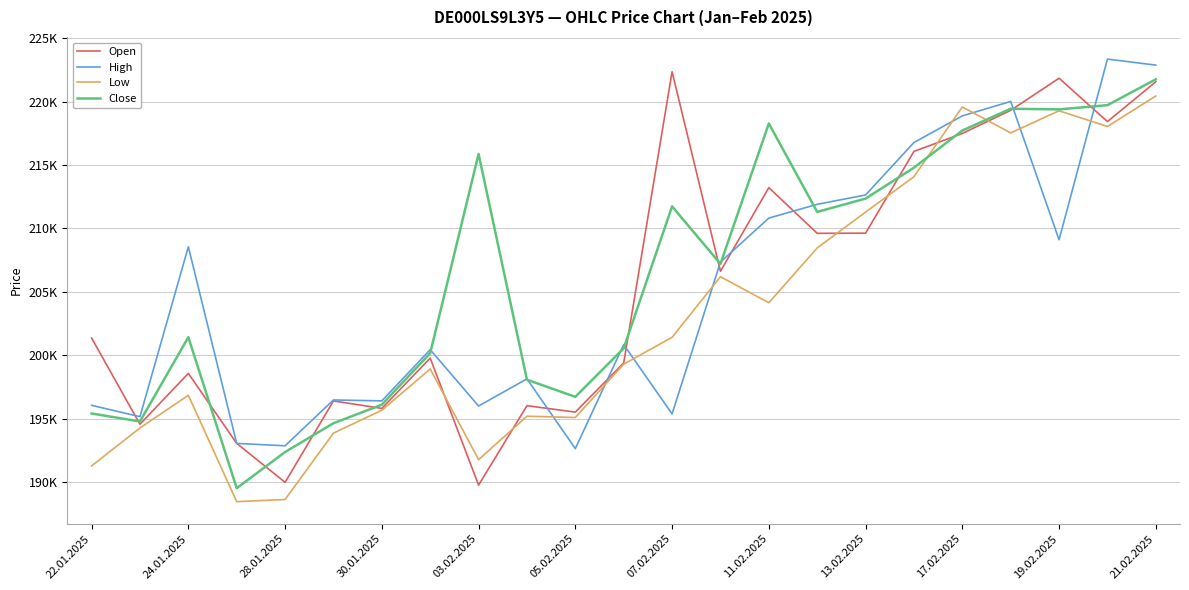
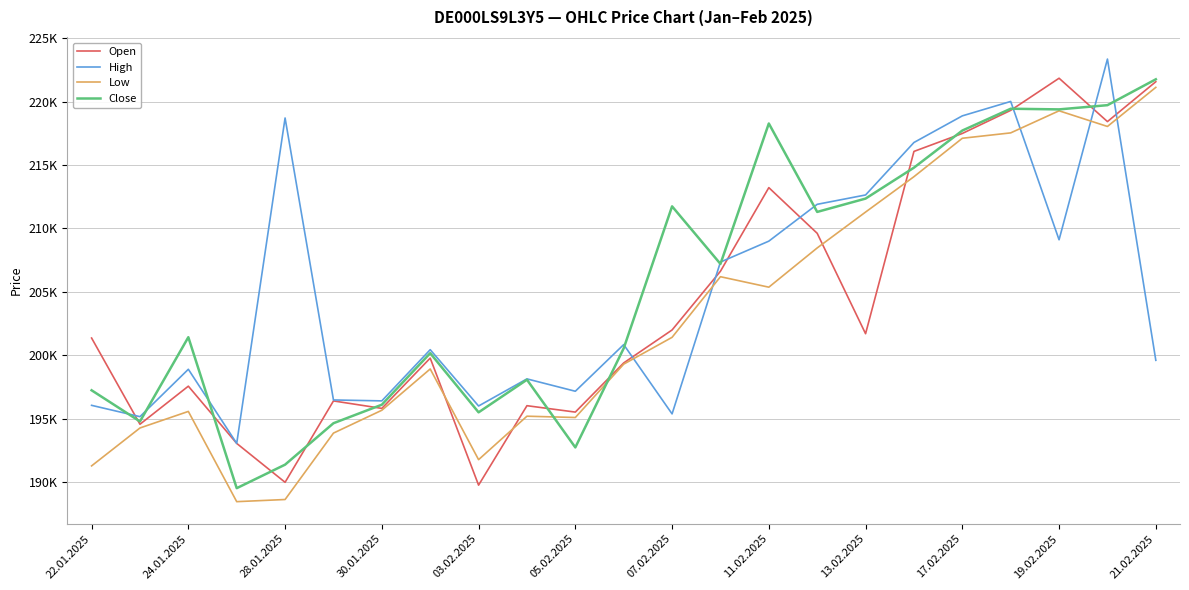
Close, 22.01.2025: 195400 -> 197200
Open, 24.01.2025: 198600 -> 197600
High, 24.01.2025: 208600 -> 198900
Low, 24.01.2025: 196800 -> 195600
High, 28.01.2025: 192900 -> 218700
Close, 28.01.2025: 192400 -> 191400
Close, 03.02.2025: 215900 -> 195500
High, 05.02.2025: 192600 -> 197200
Close, 05.02.2025: 196700 -> 192700
Open, 07.02.2025: 222400 -> 202000
High, 11.02.2025: 210800 -> 209000
Low, 11.02.2025: 204100 -> 205400
Open, 13.02.2025: 209600 -> 201700
Low, 17.02.2025: 219600 -> 217100
High, 21.02.2025: 222900 -> 199600
Low, 21.02.2025: 220400 -> 221100
